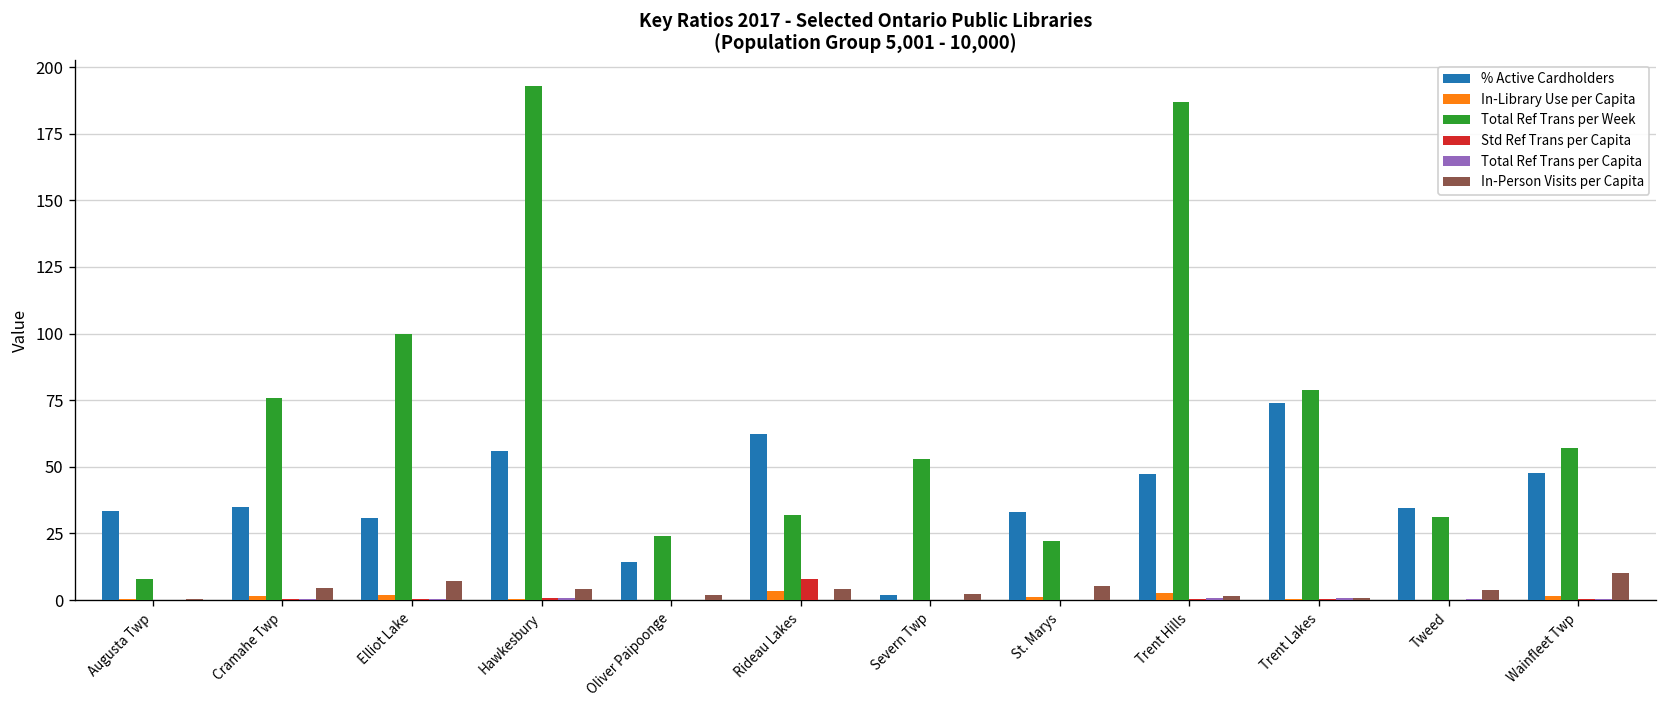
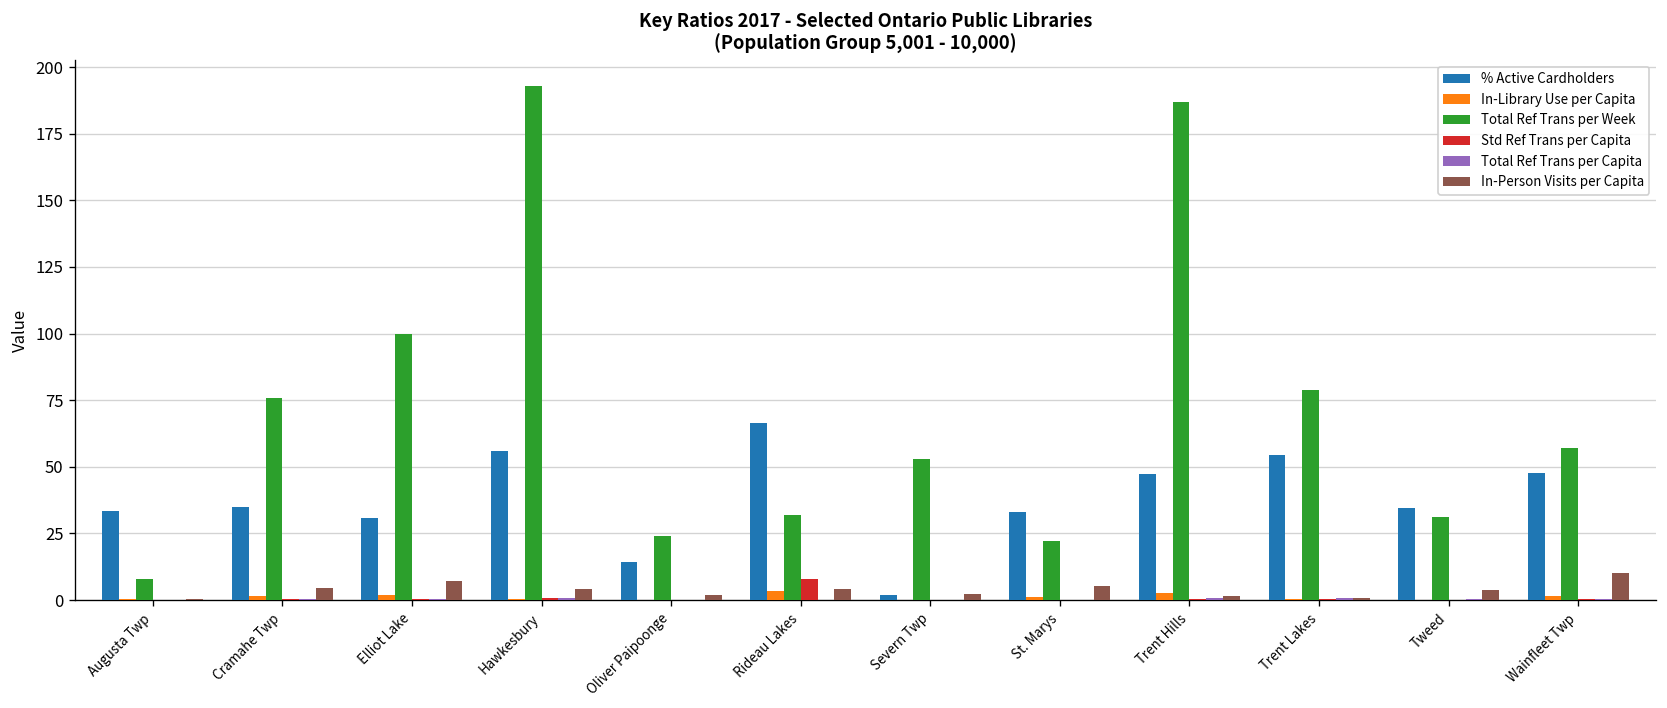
% Active Cardholders, Rideau Lakes: 62 -> 67
% Active Cardholders, Trent Lakes: 74 -> 54
